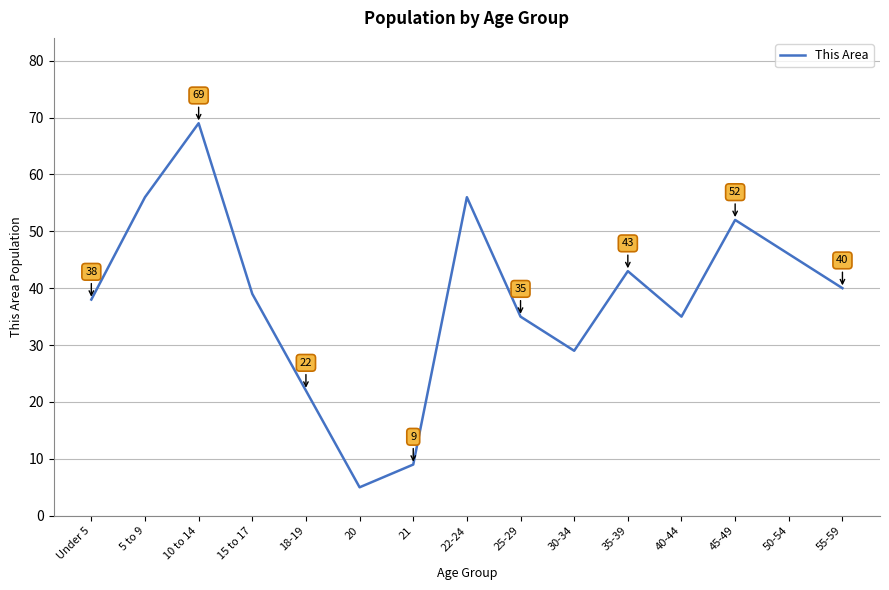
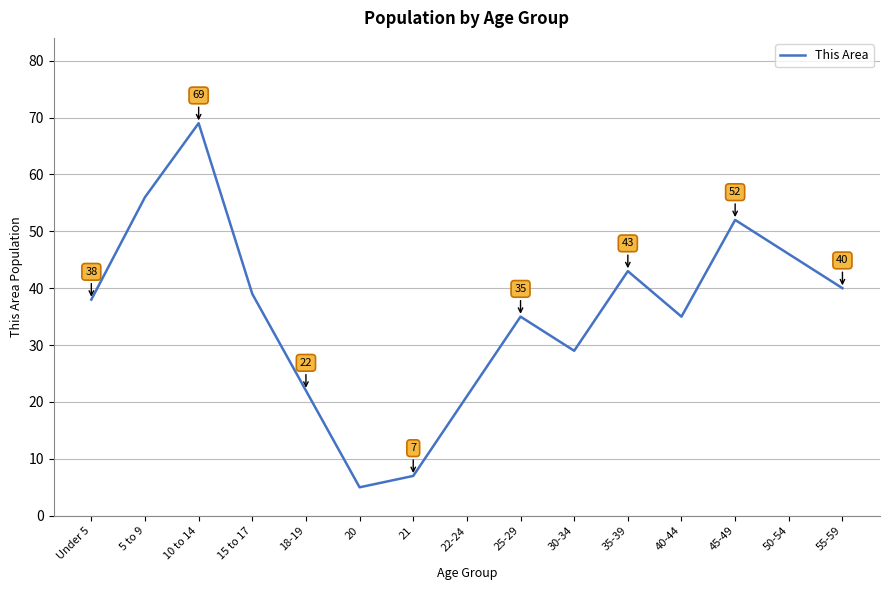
21: 9 -> 7
22-24: 56 -> 21
